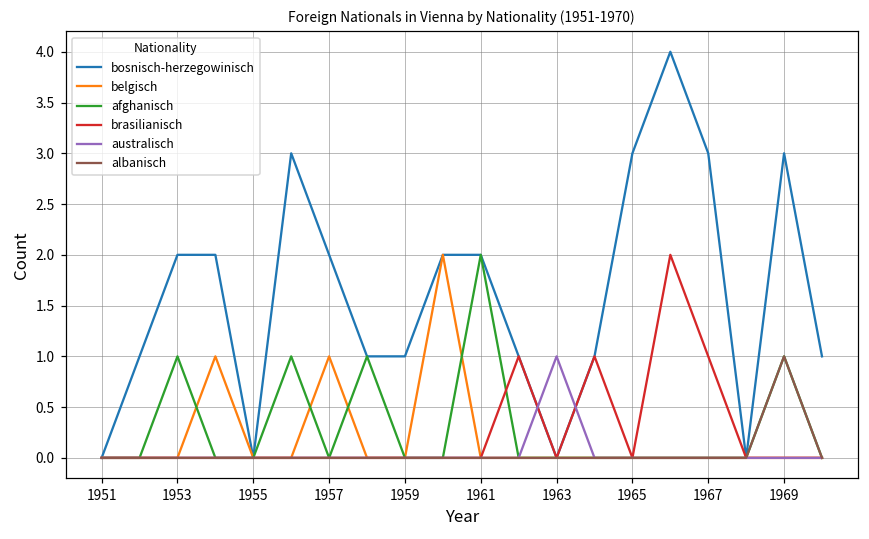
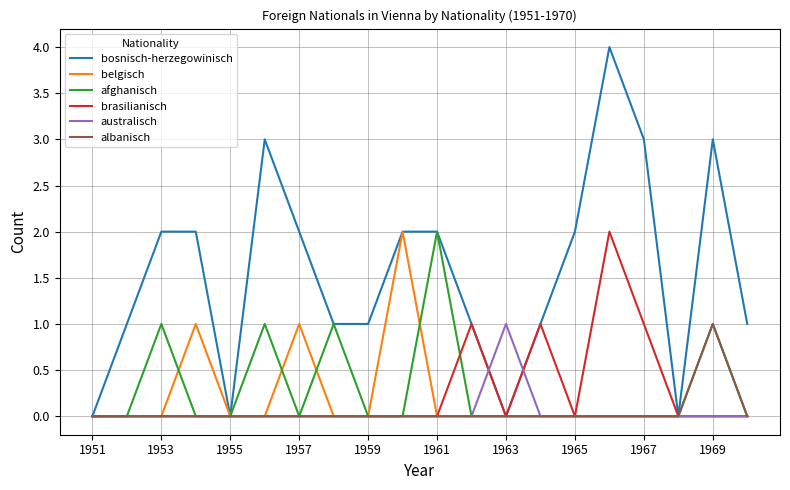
bosnisch-herzegowinisch, 1965: 3 -> 2
